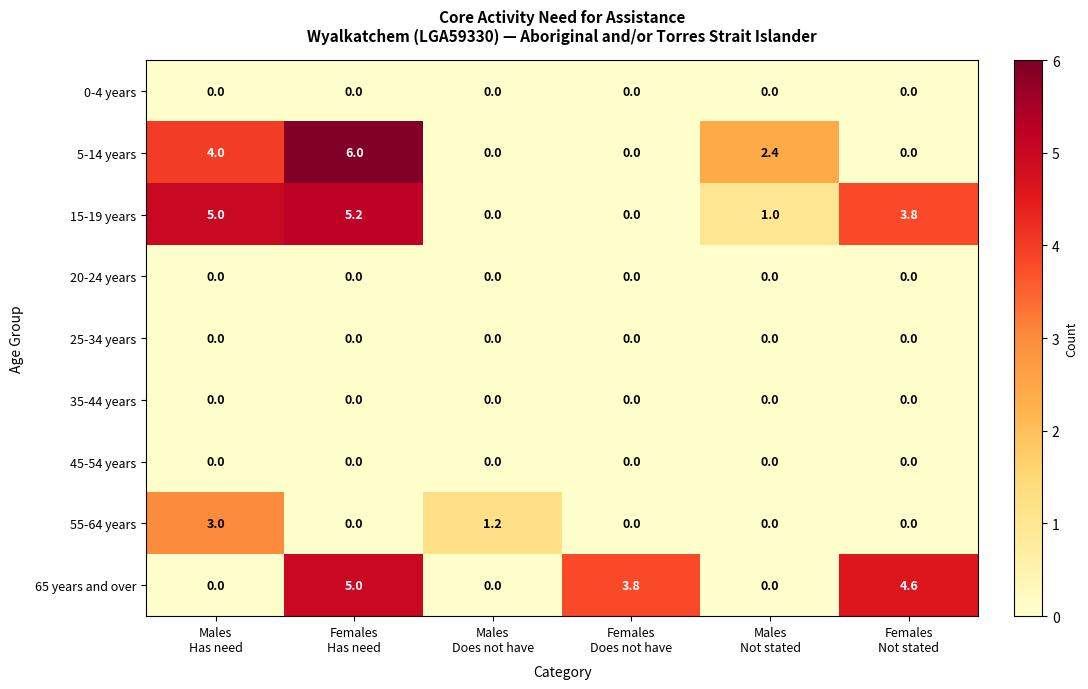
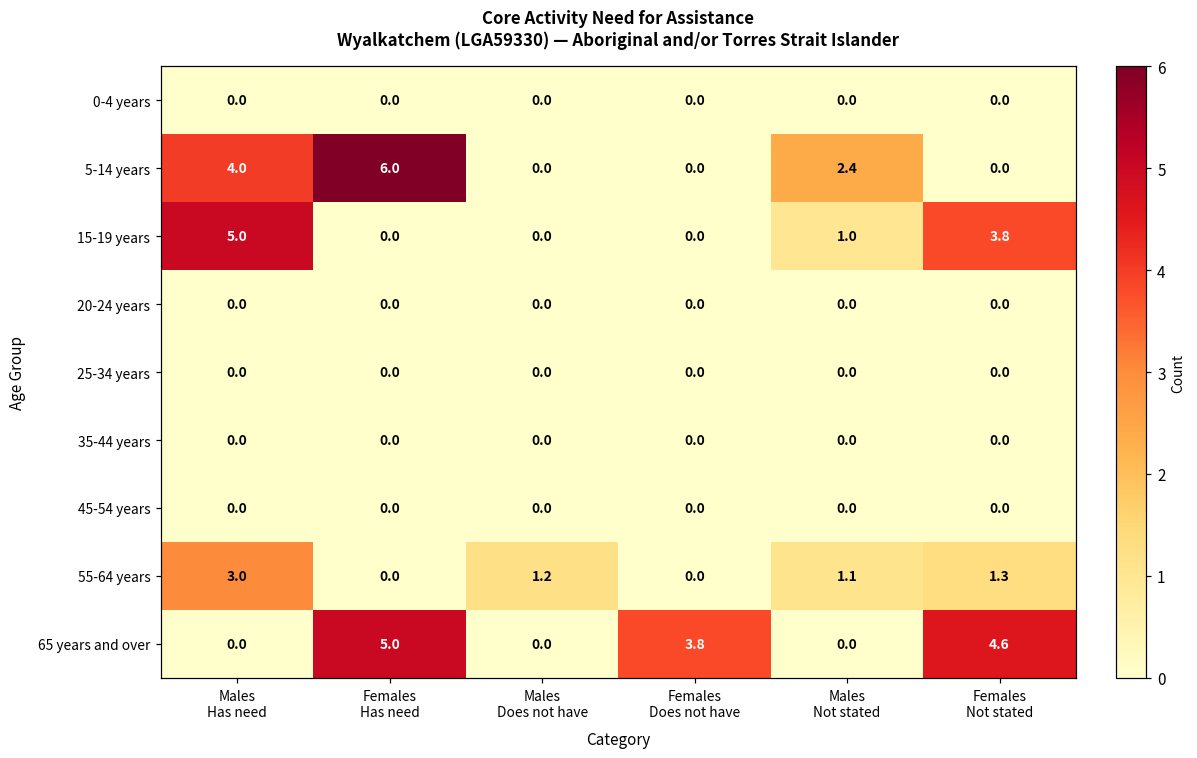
15-19 years, Females Has need: 5.2 -> 0.0
55-64 years, Males Not stated: 0.0 -> 1.1
55-64 years, Females Not stated: 0.0 -> 1.3
